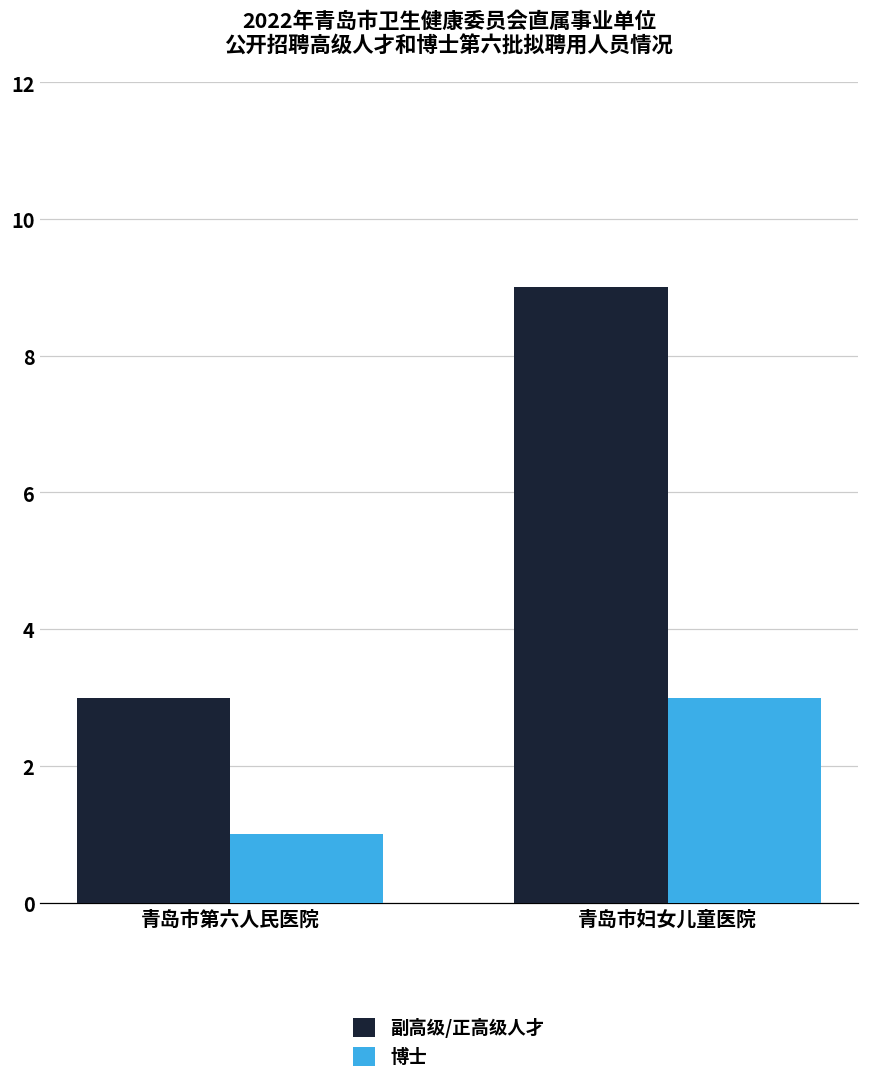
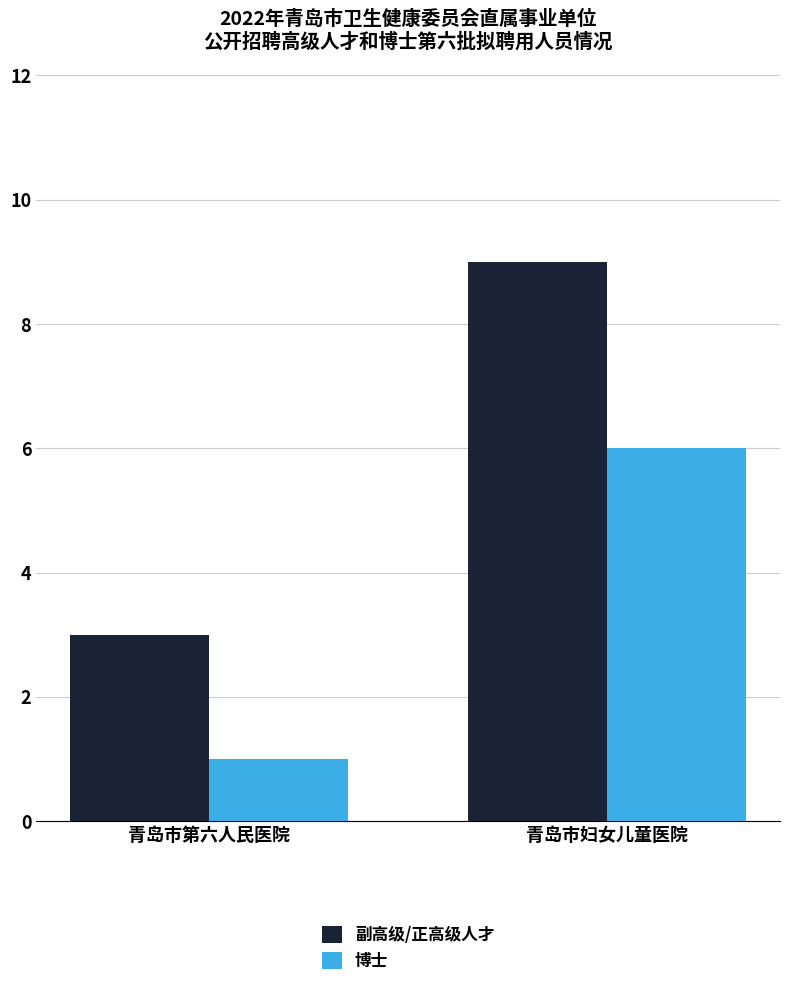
博士, 青岛市妇女儿童医院: 3 -> 6
